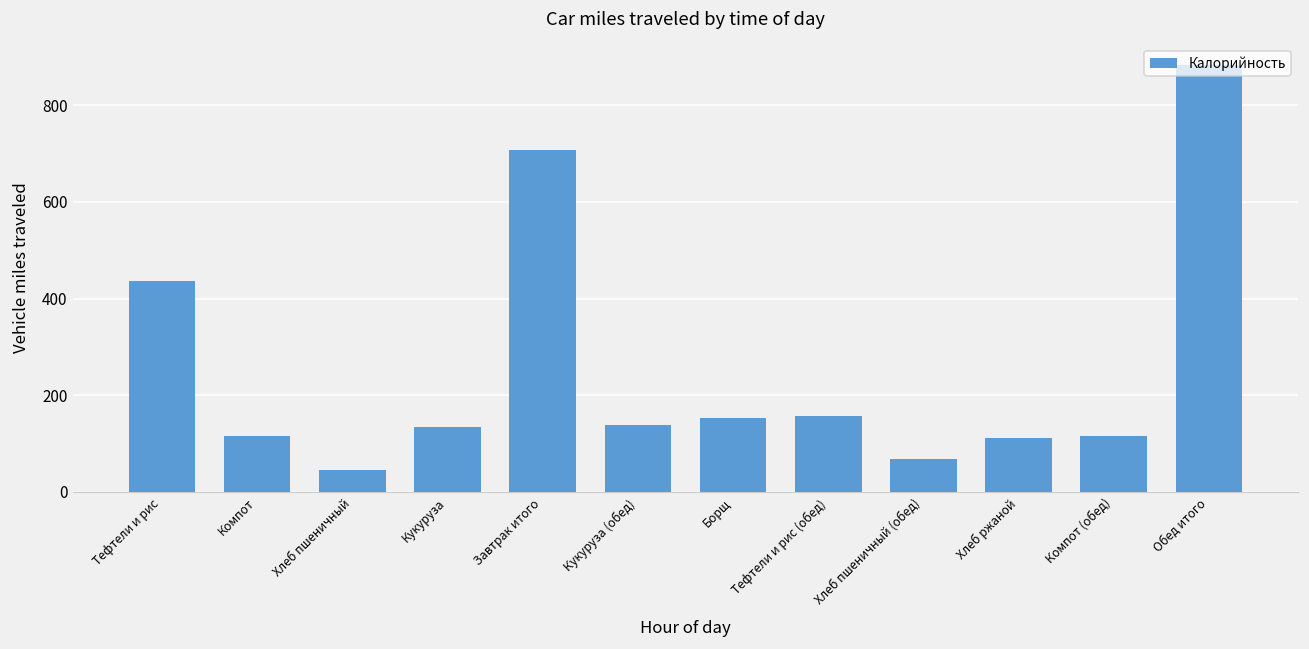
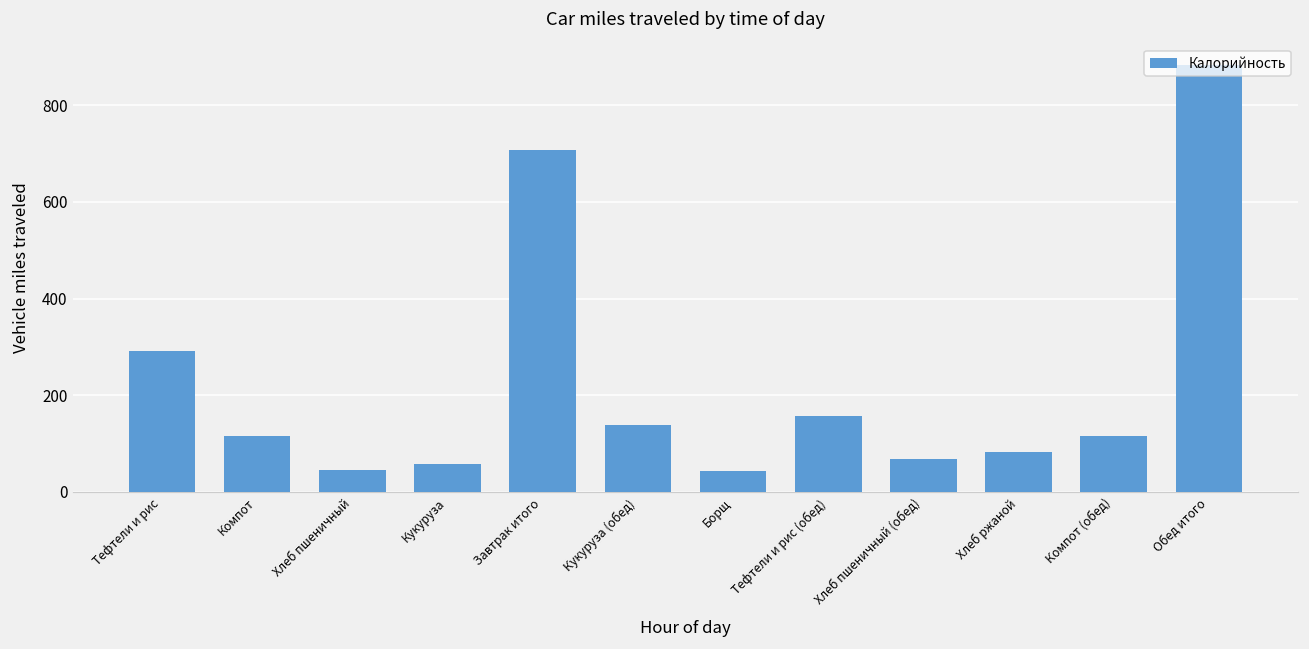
Тефтели и рис: 440 -> 290
Кукуруза: 130 -> 60
Борщ: 150 -> 40
Хлеб ржаной: 110 -> 80
